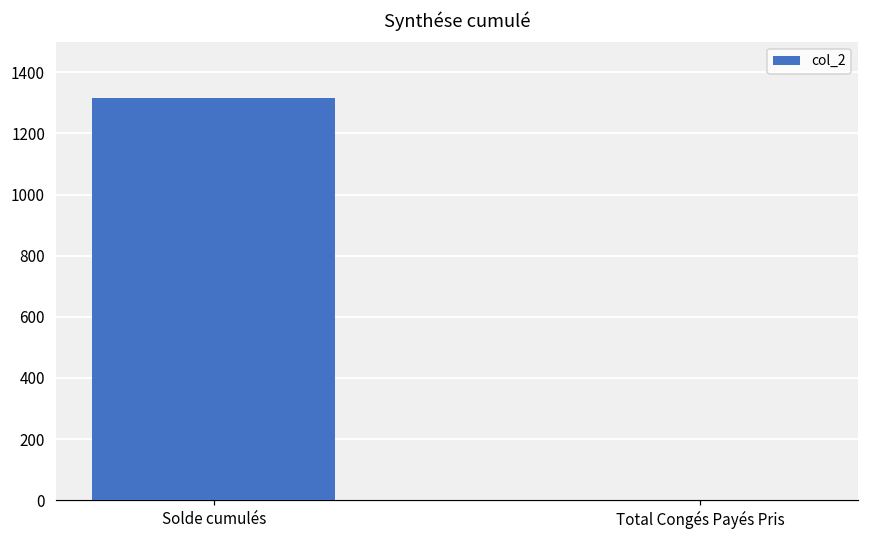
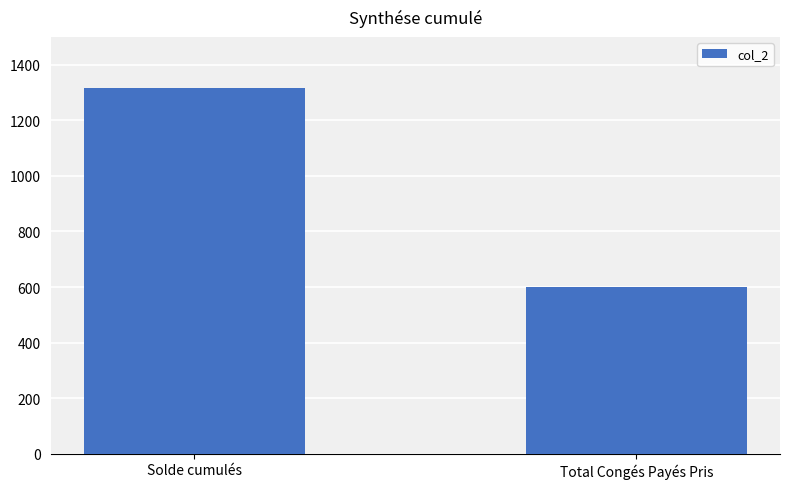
Total Congés Payés Pris: 0 -> 600
